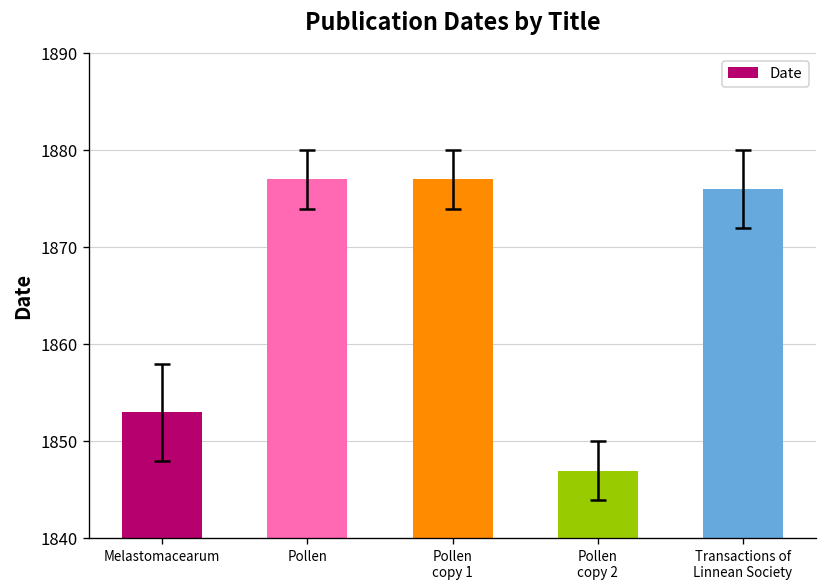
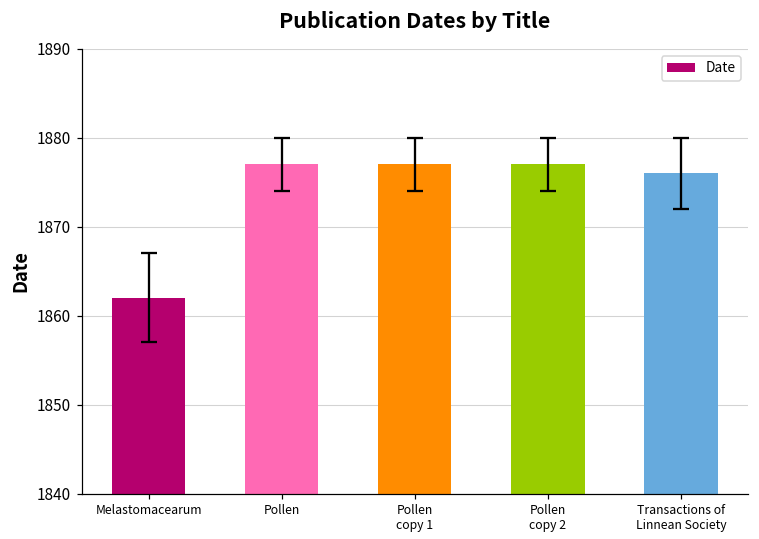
Date, Melastomacearum: 1853 -> 1862
Date, Pollen copy 2: 1847 -> 1877
